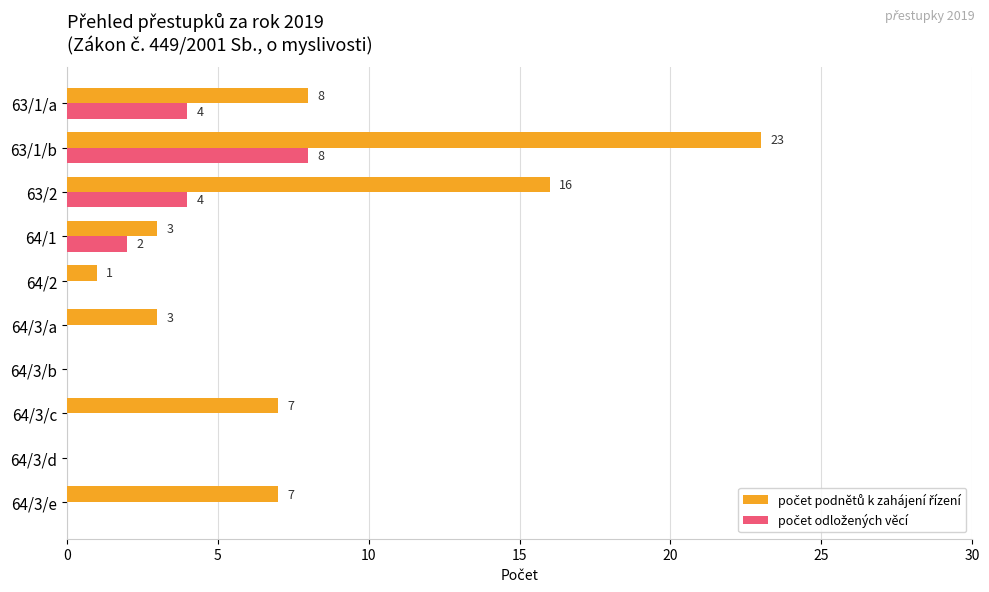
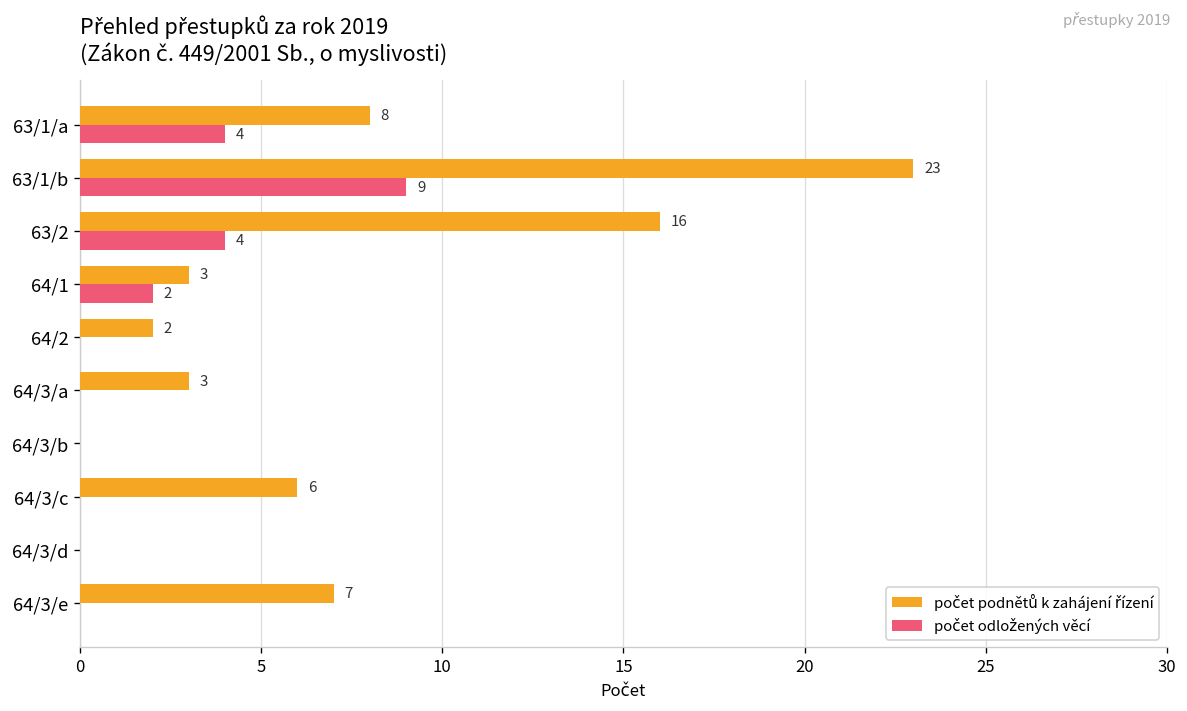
počet odložených věcí, 63/1/b: 8 -> 9
počet podnětů k zahájení řízení, 64/2: 1 -> 2
počet podnětů k zahájení řízení, 64/3/c: 7 -> 6
